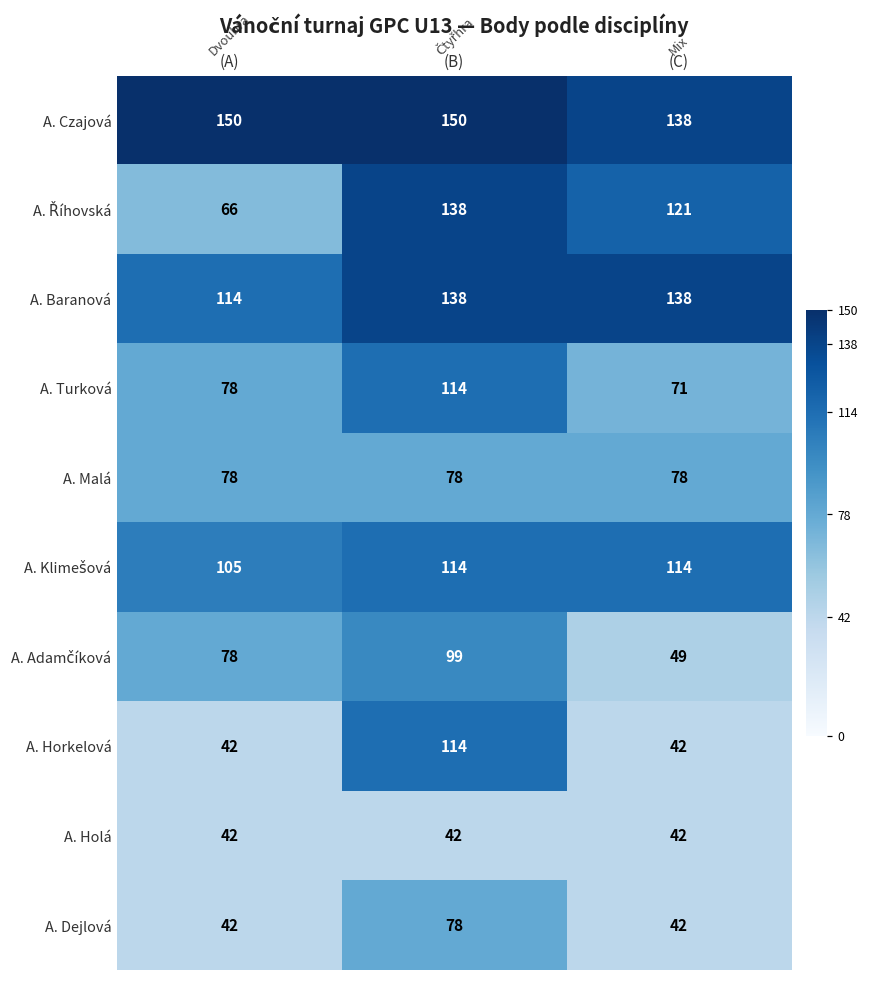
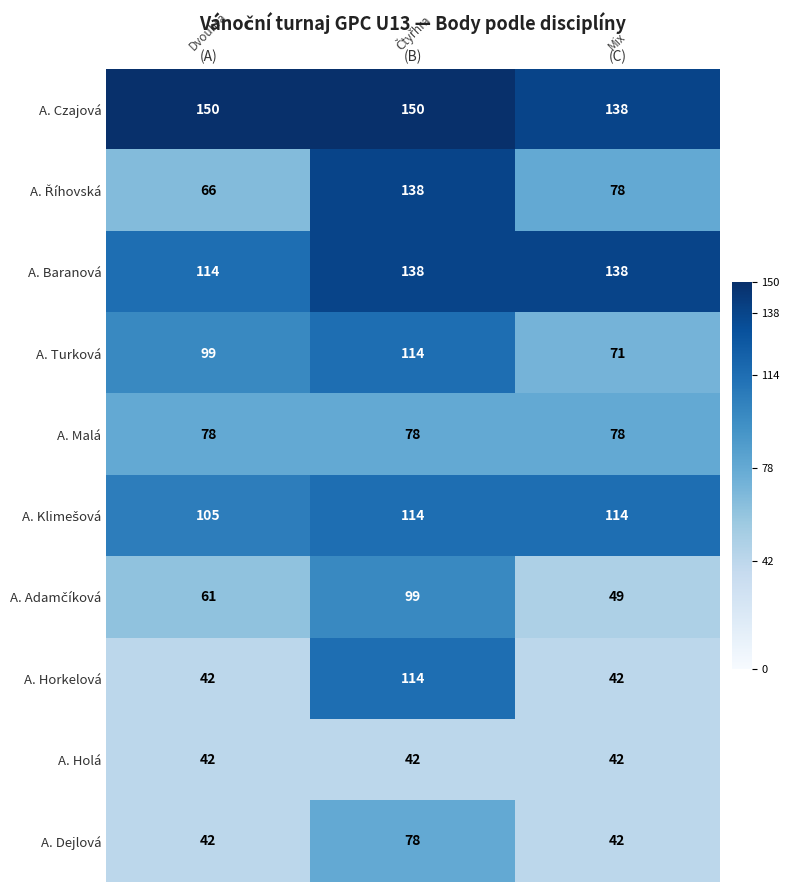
A. Říhovská, (C): 121 -> 78
A. Turková, (A): 78 -> 99
A. Adamčíková, (A): 78 -> 61
